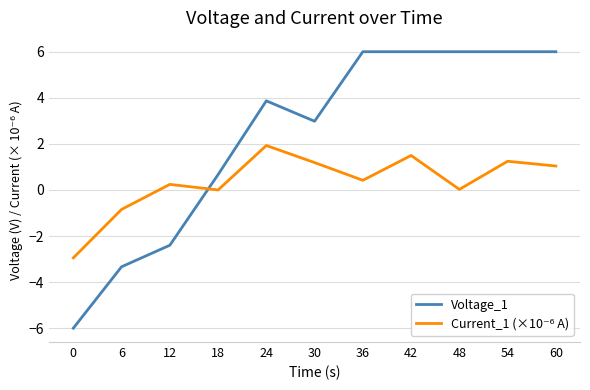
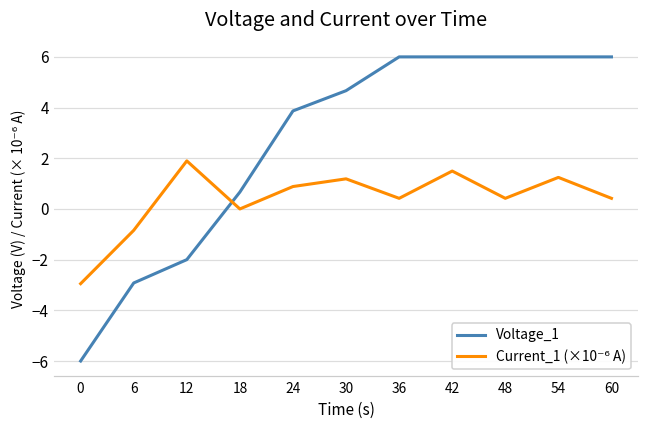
Voltage_1, 6: -3.3 -> -2.9
Voltage_1, 12: -2.4 -> -2.0
Current_1 (×10⁻⁶ A), 12: 0.2 -> 1.9
Current_1 (×10⁻⁶ A), 24: 1.9 -> 0.9
Voltage_1, 30: 3.0 -> 4.7
Current_1 (×10⁻⁶ A), 48: 0.0 -> 0.4
Current_1 (×10⁻⁶ A), 60: 1.0 -> 0.4
